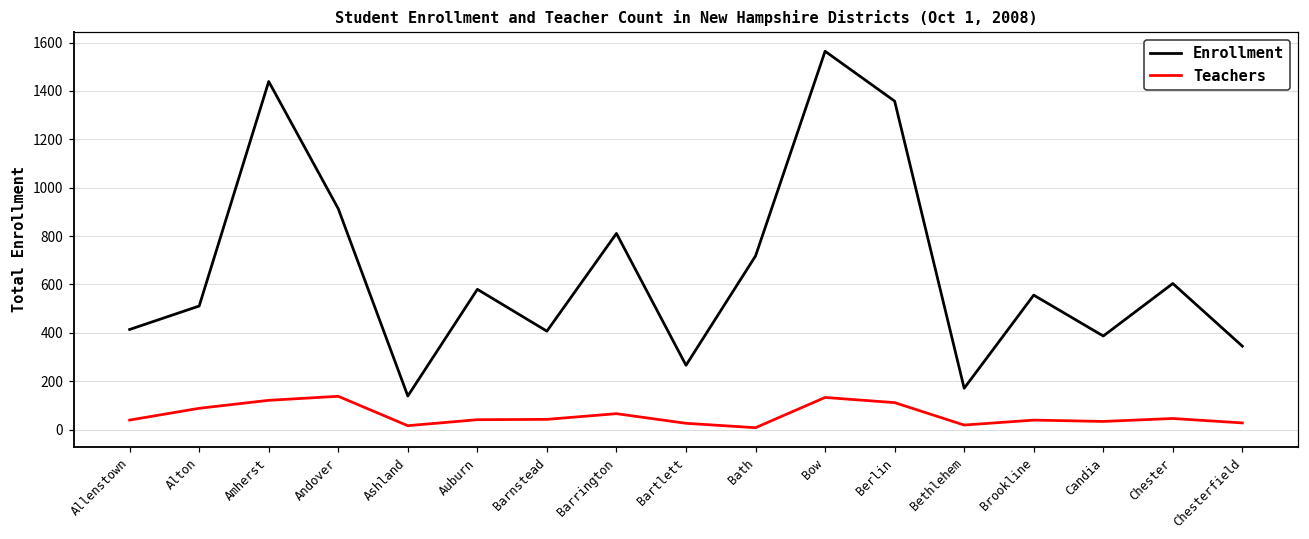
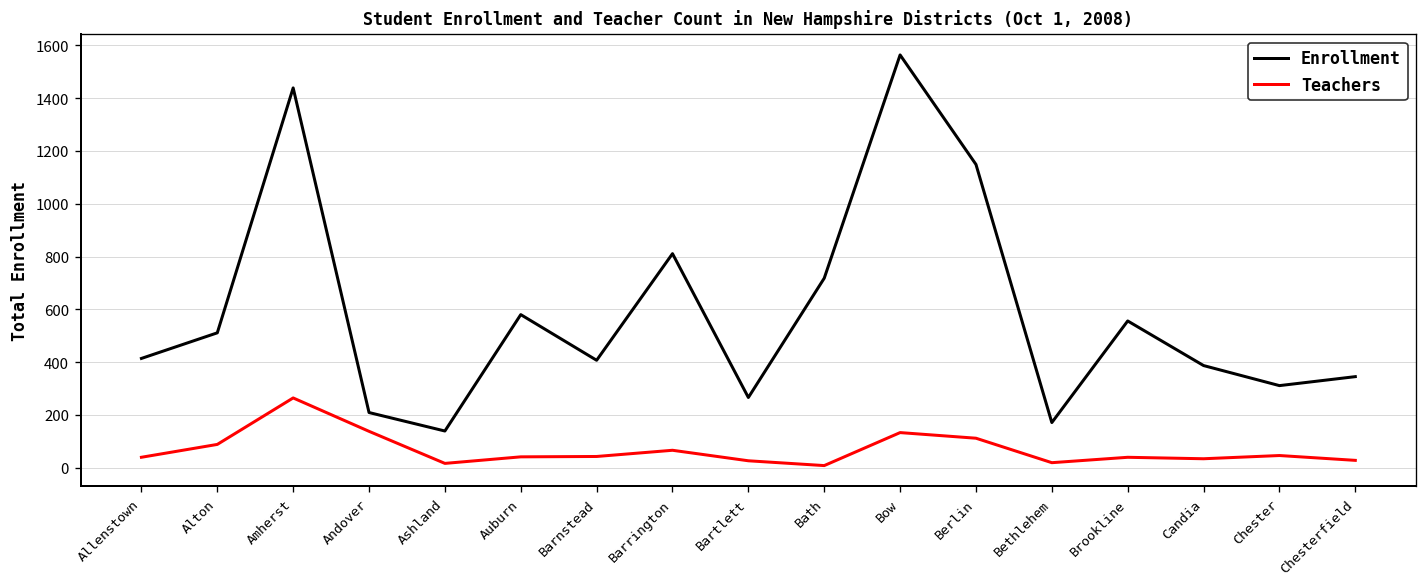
Teachers, Amherst: 120 -> 260
Enrollment, Andover: 910 -> 210
Enrollment, Berlin: 1360 -> 1150
Enrollment, Chester: 600 -> 310
